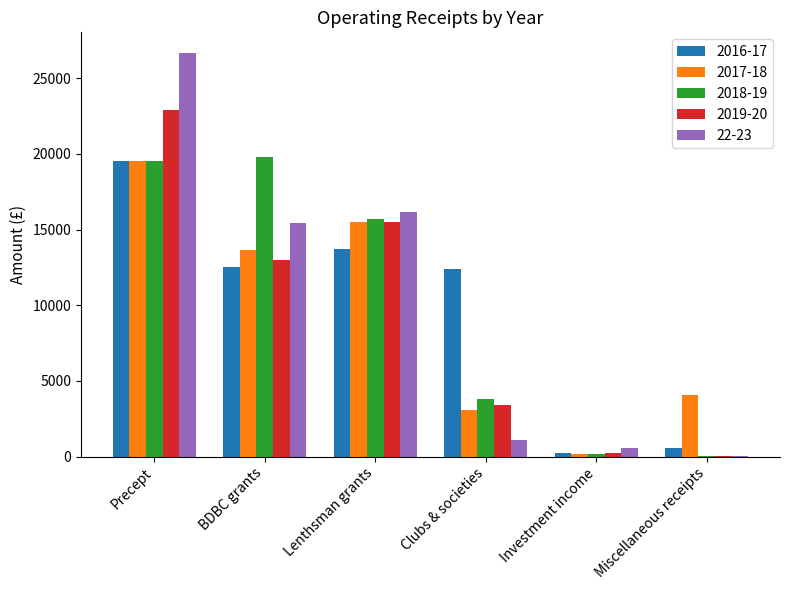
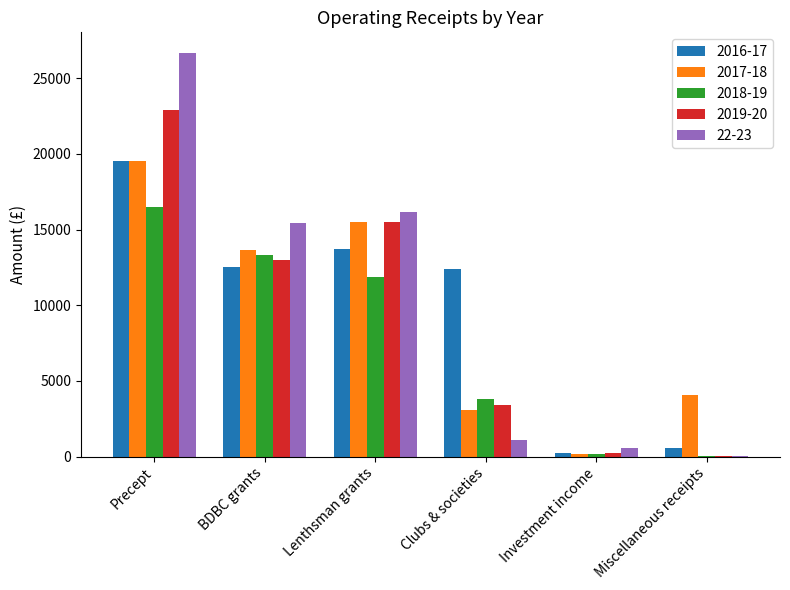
2018-19, Precept: 19500 -> 16500
2018-19, BDBC grants: 19800 -> 13300
2018-19, Lenthsman grants: 15700 -> 11900
